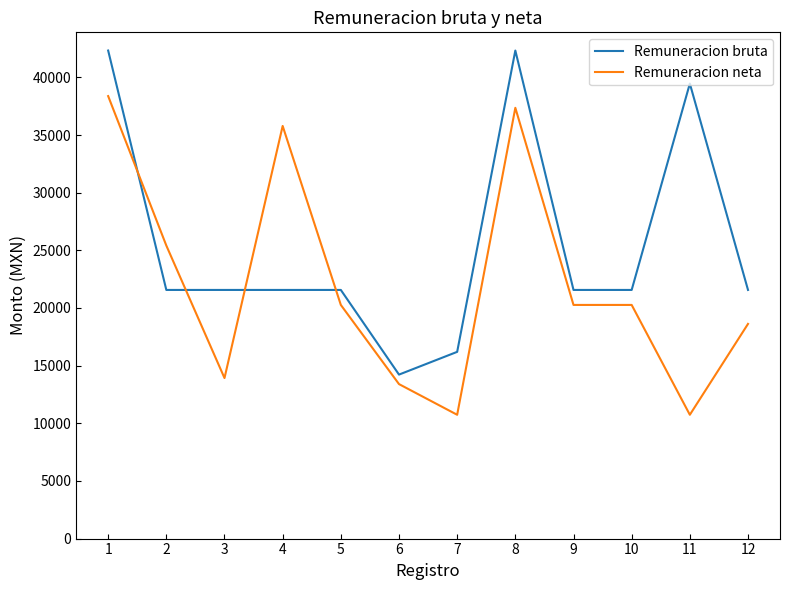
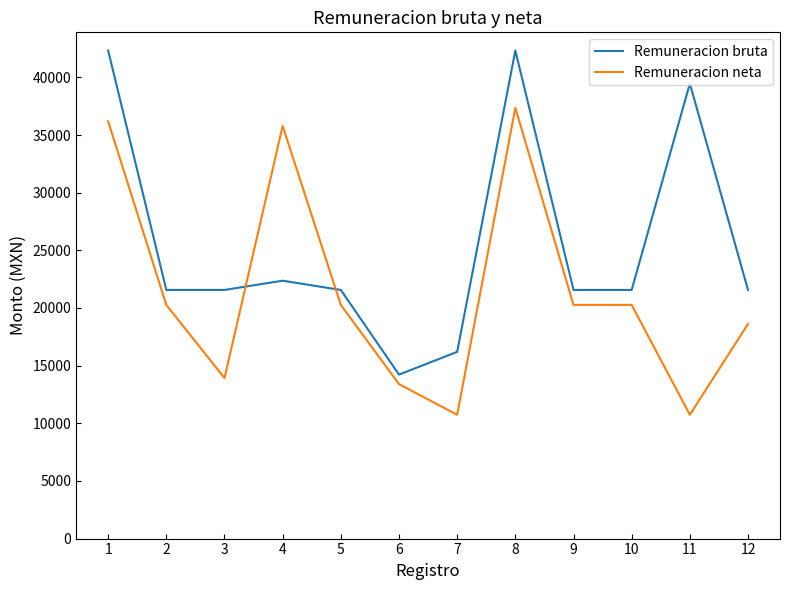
Remuneracion neta, 1: 38400 -> 36200
Remuneracion neta, 2: 25400 -> 20300
Remuneracion bruta, 4: 21600 -> 22400
